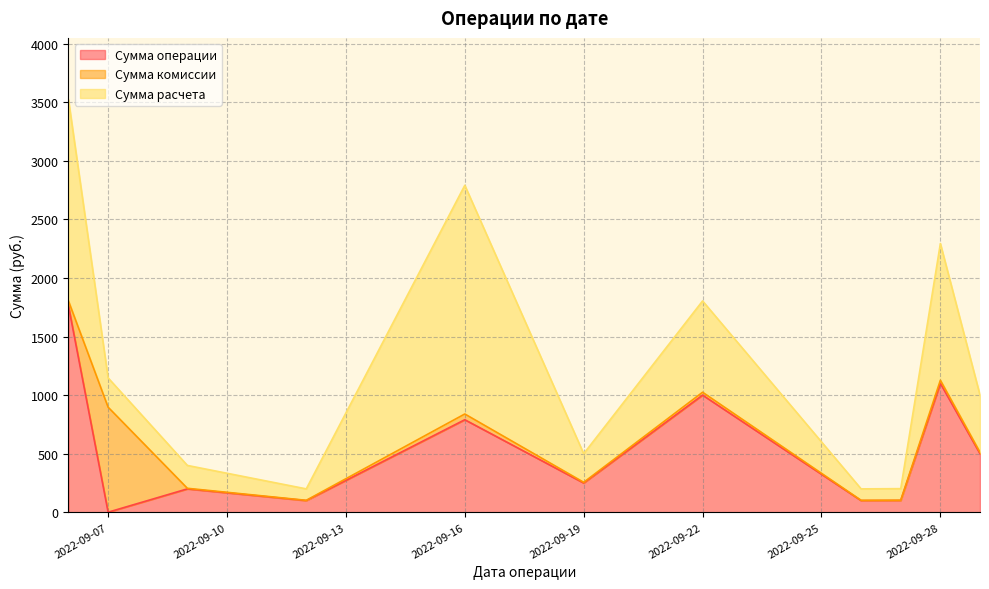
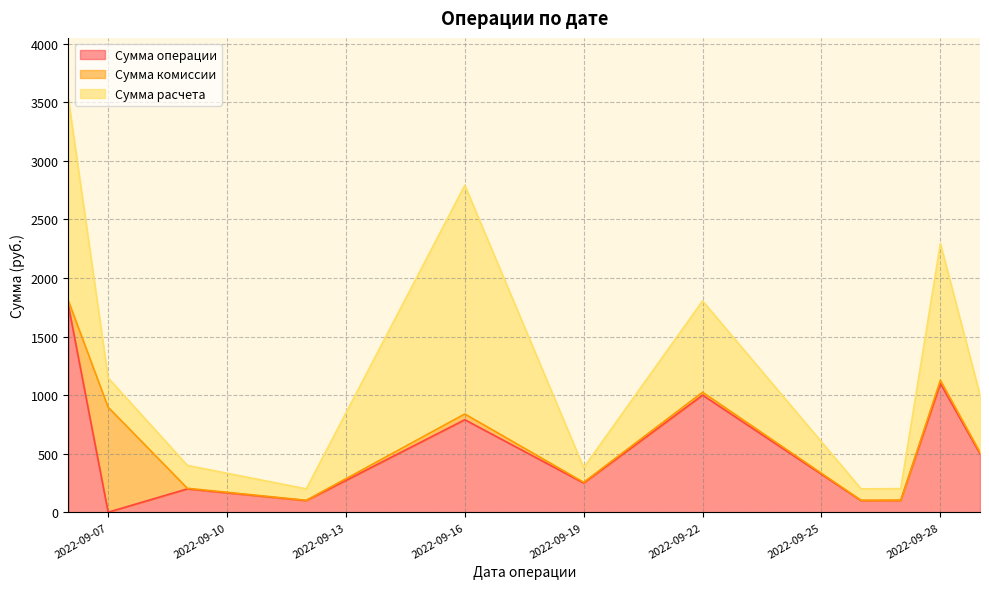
Сумма расчета, 2022-09-19: 240 -> 130
